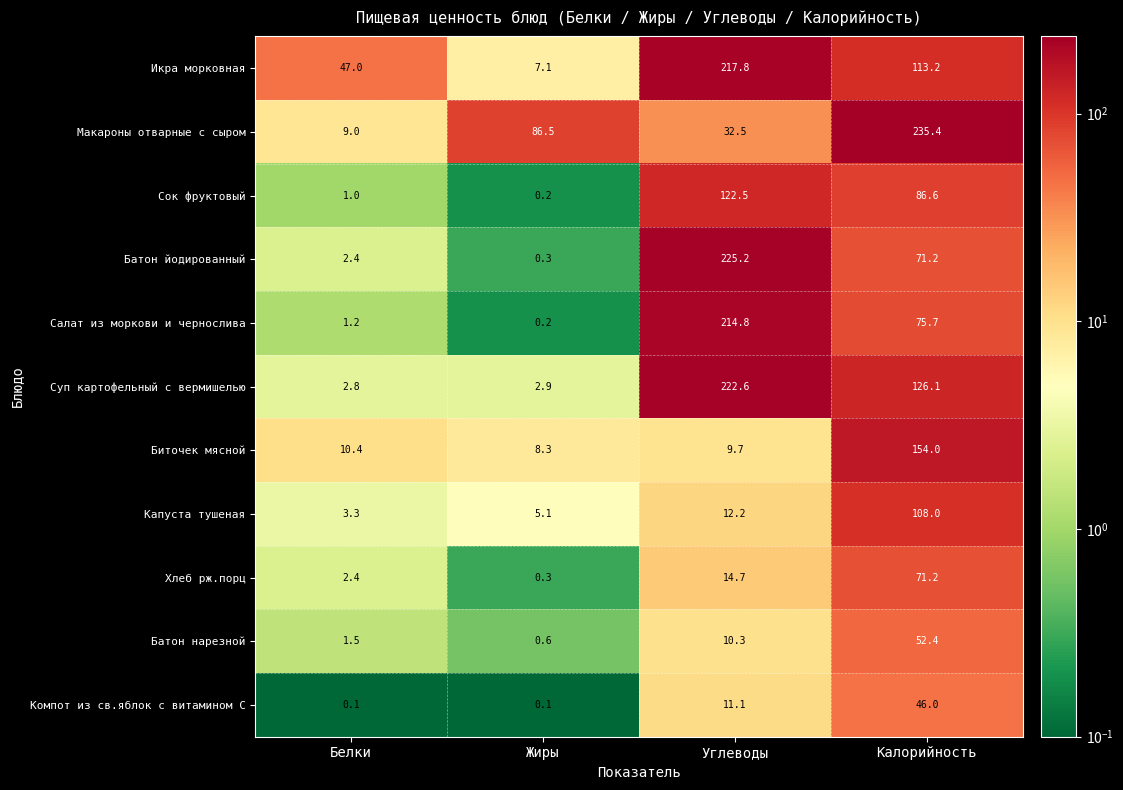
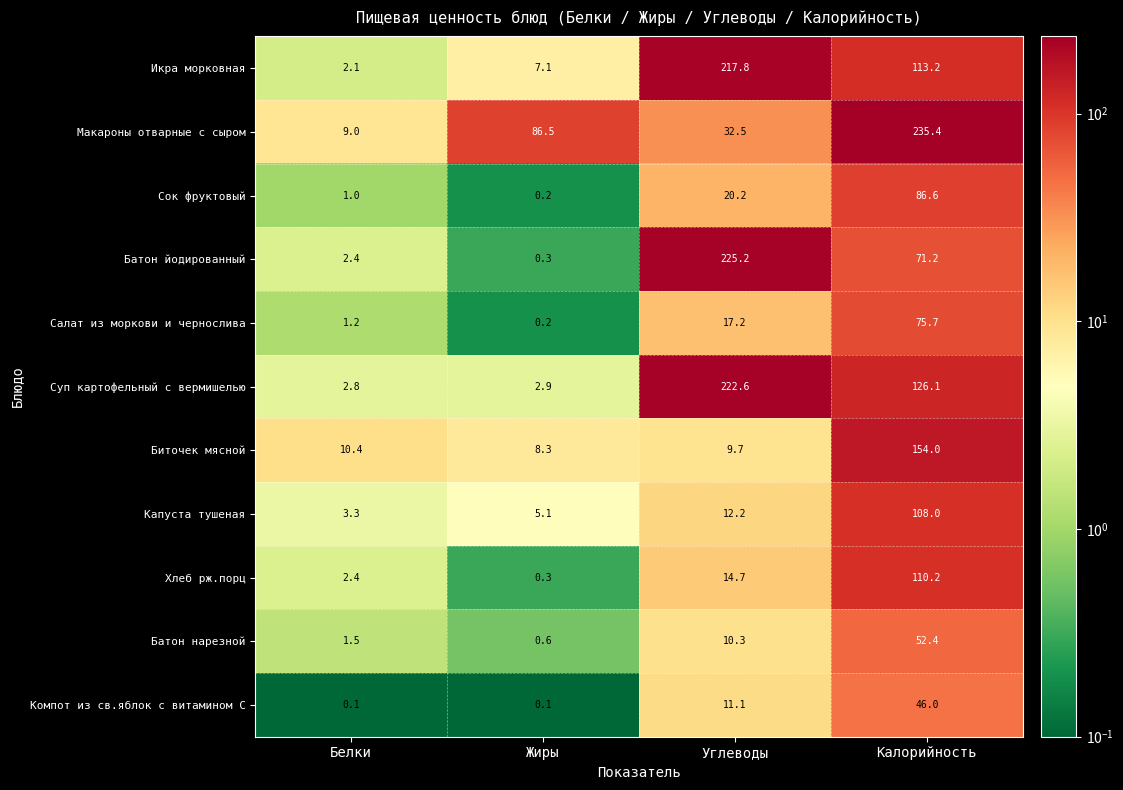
Икра морковная, Белки: 47.0 -> 2.1
Сок фруктовый, Углеводы: 122.5 -> 20.2
Салат из моркови и чернослива, Углеводы: 214.8 -> 17.2
Хлеб рж.порц, Калорийность: 71.2 -> 110.2
